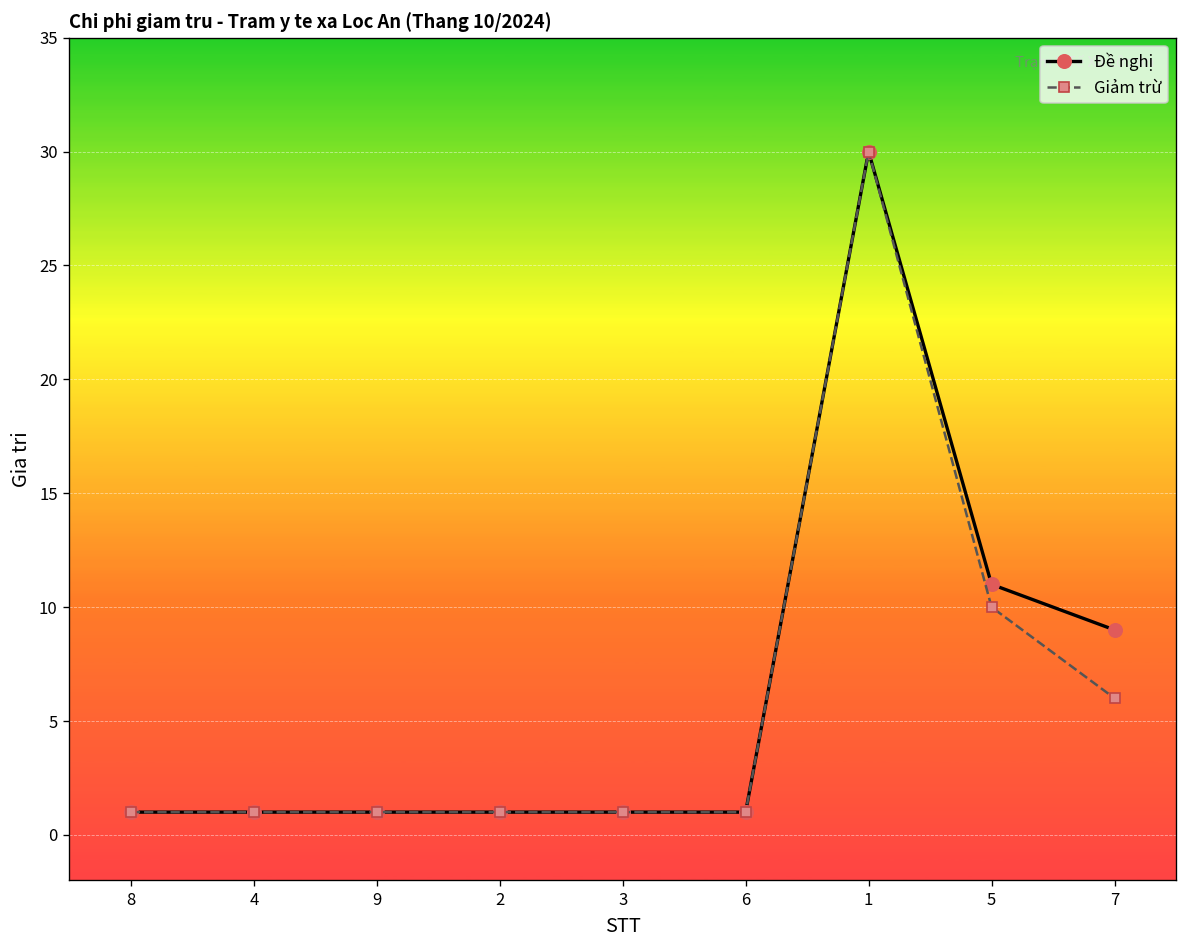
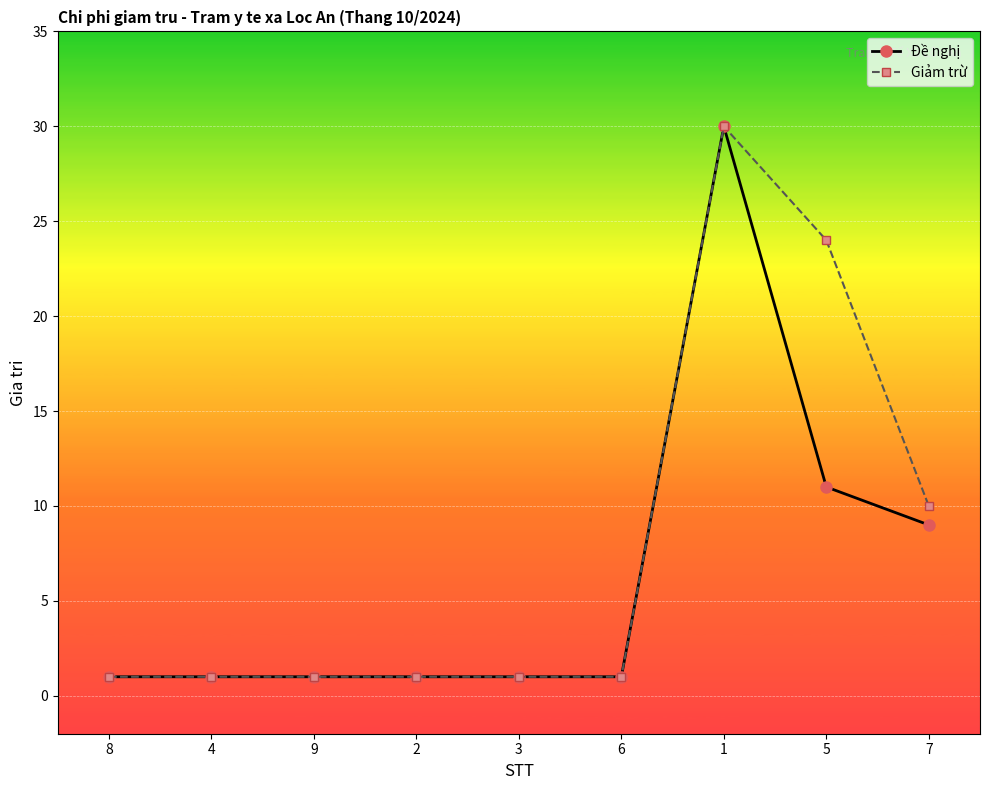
Giảm trừ, 5: 10 -> 24
Giảm trừ, 7: 6 -> 10
